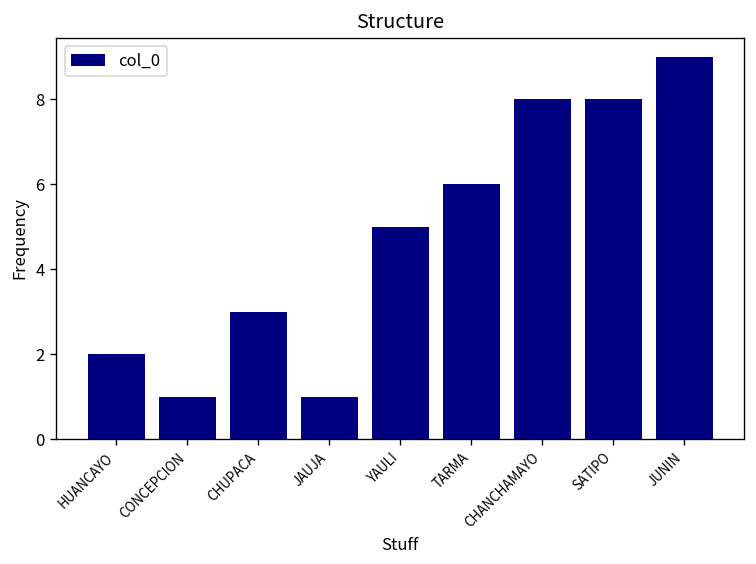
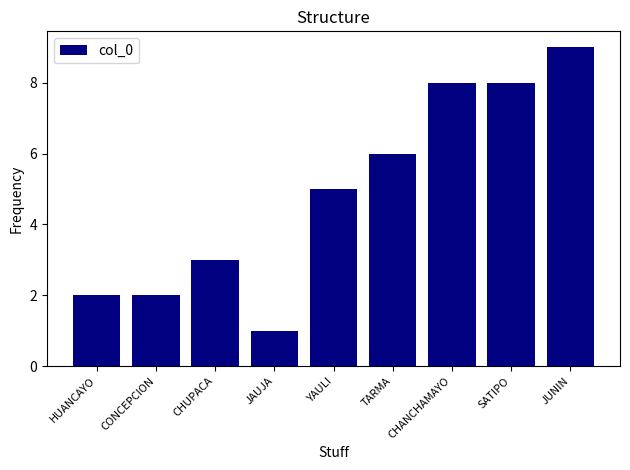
CONCEPCION: 1 -> 2
